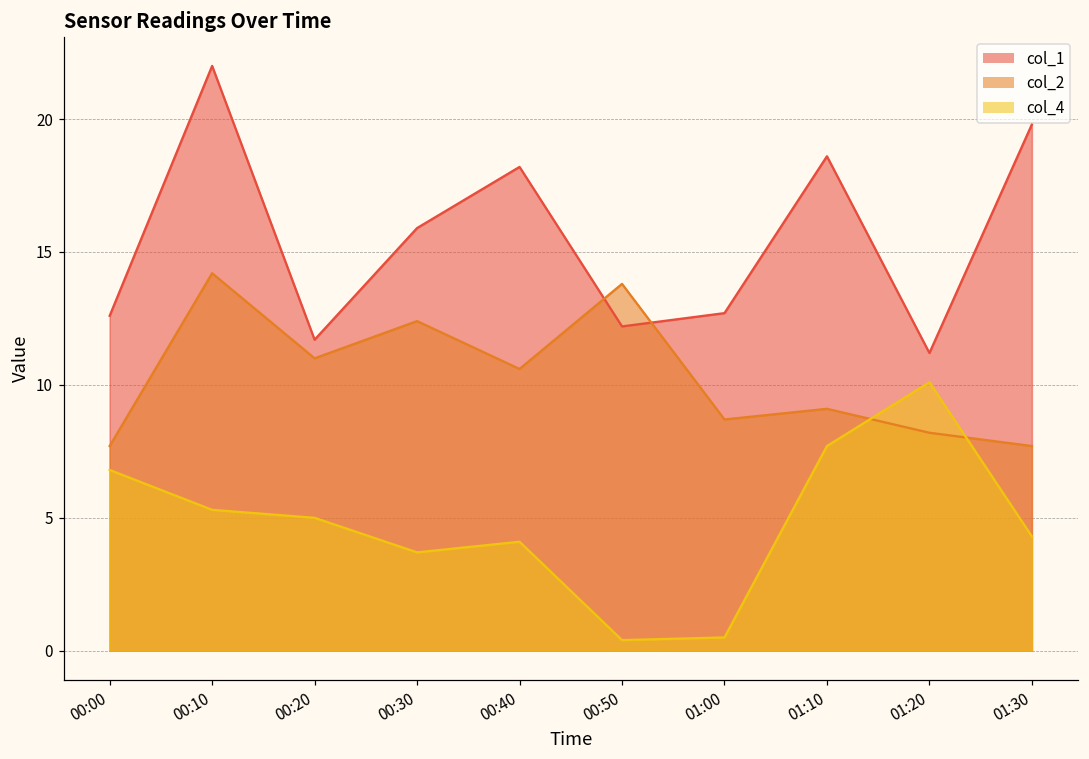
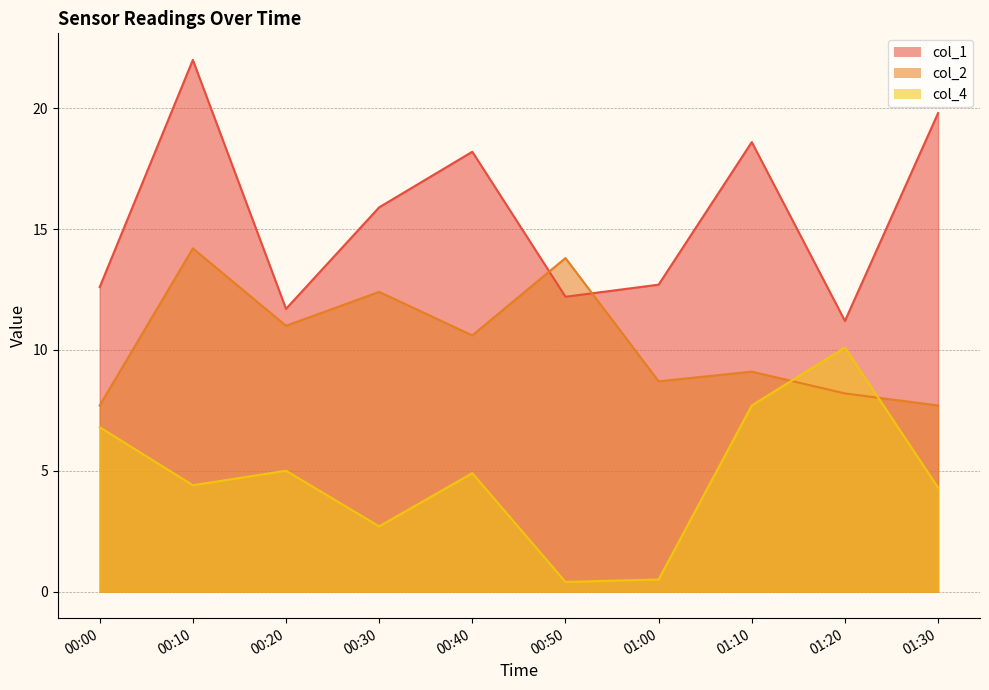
col_4, 00:10: 5.3 -> 4.4
col_4, 00:30: 3.7 -> 2.7
col_4, 00:40: 4.1 -> 4.9
